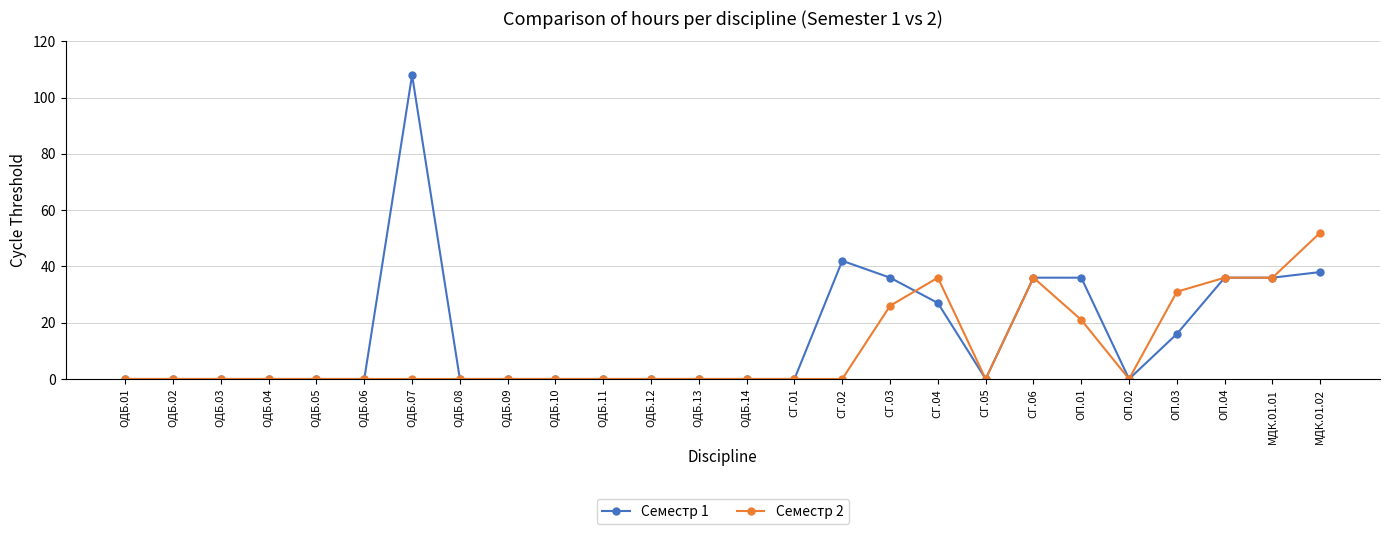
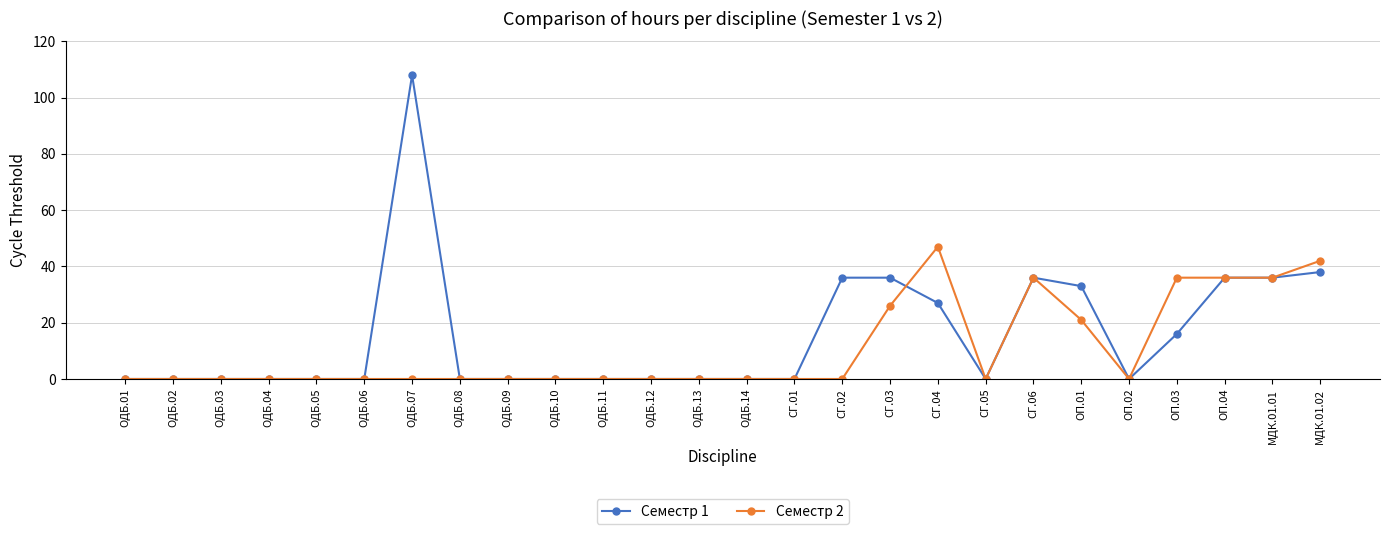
Семестр 1, СГ.02: 42 -> 36
Семестр 2, СГ.04: 36 -> 47
Семестр 1, ОП.01: 36 -> 33
Семестр 2, ОП.03: 31 -> 36
Семестр 2, МДК.01.02: 52 -> 42
